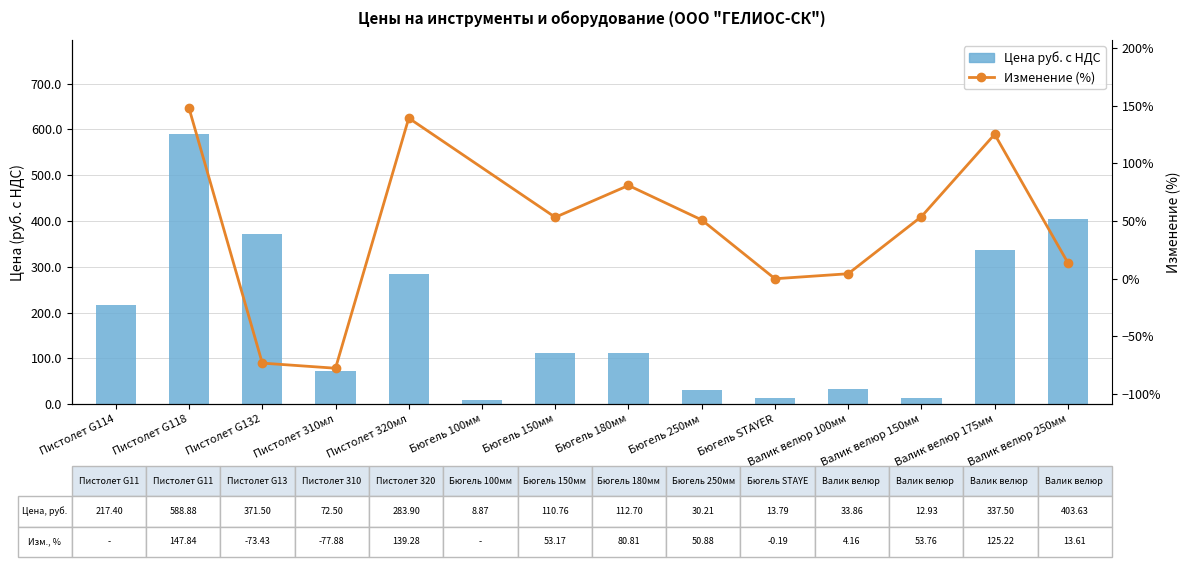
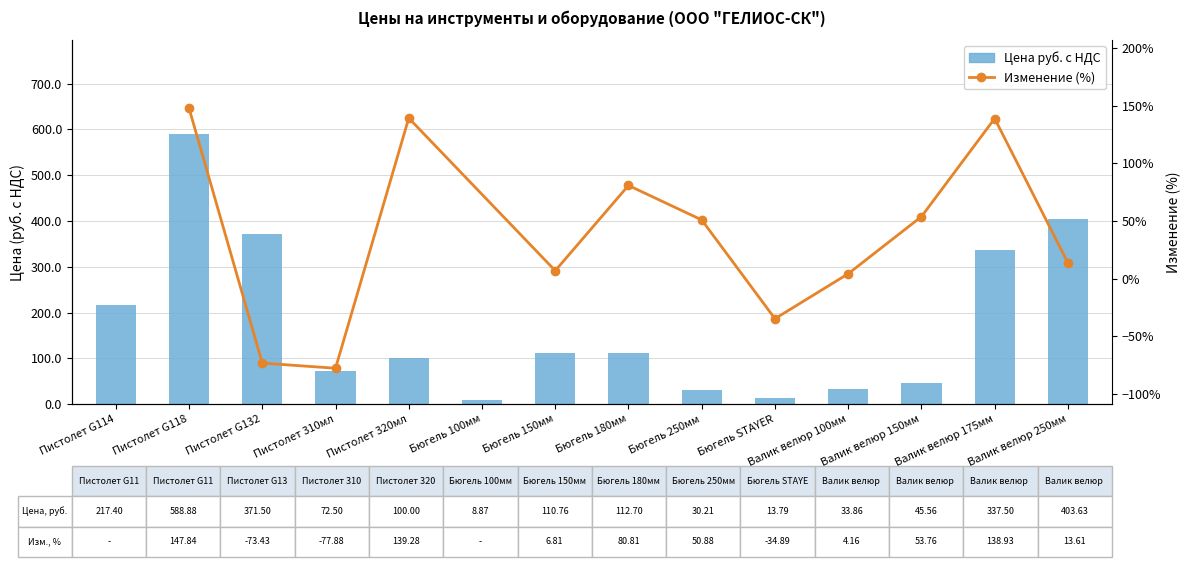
Цена руб. с НДС, Пистолет 320мл: 283.90 -> 100.00
Цена руб. с НДС, Валик велюр 150мм: 12.93 -> 45.56
Изменение (%), Бюгель 150мм: 53.17 -> 6.81
Изменение (%), Бюгель STAYER: -0.19 -> -34.89
Изменение (%), Валик велюр 175мм: 125.22 -> 138.93
